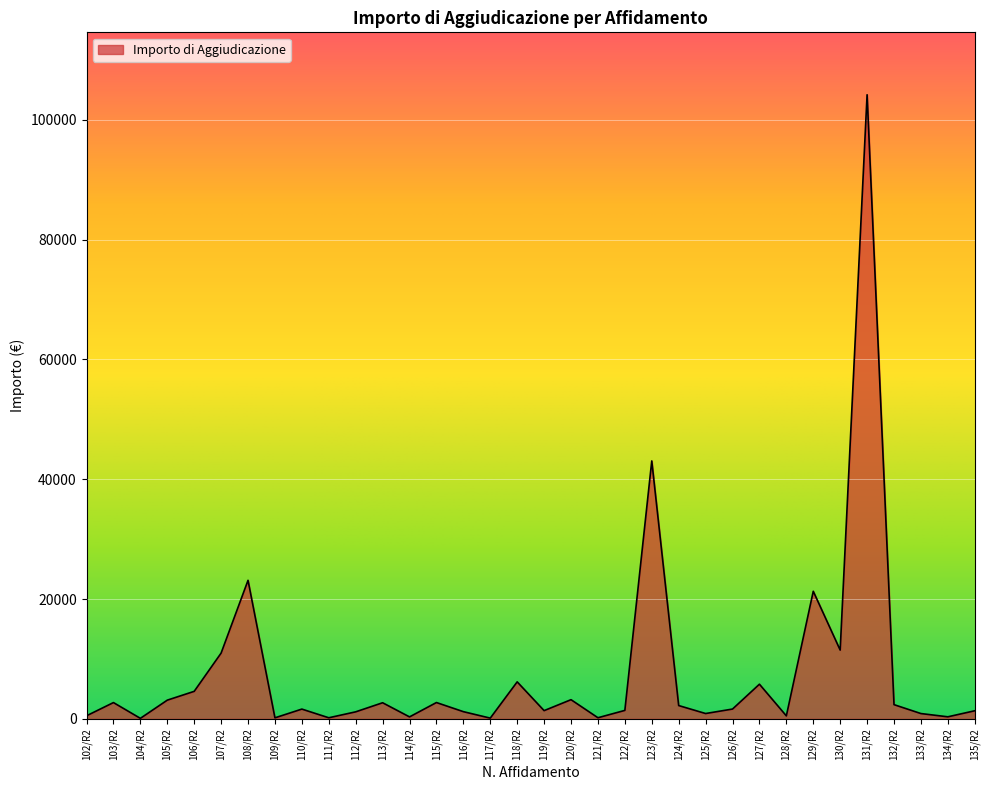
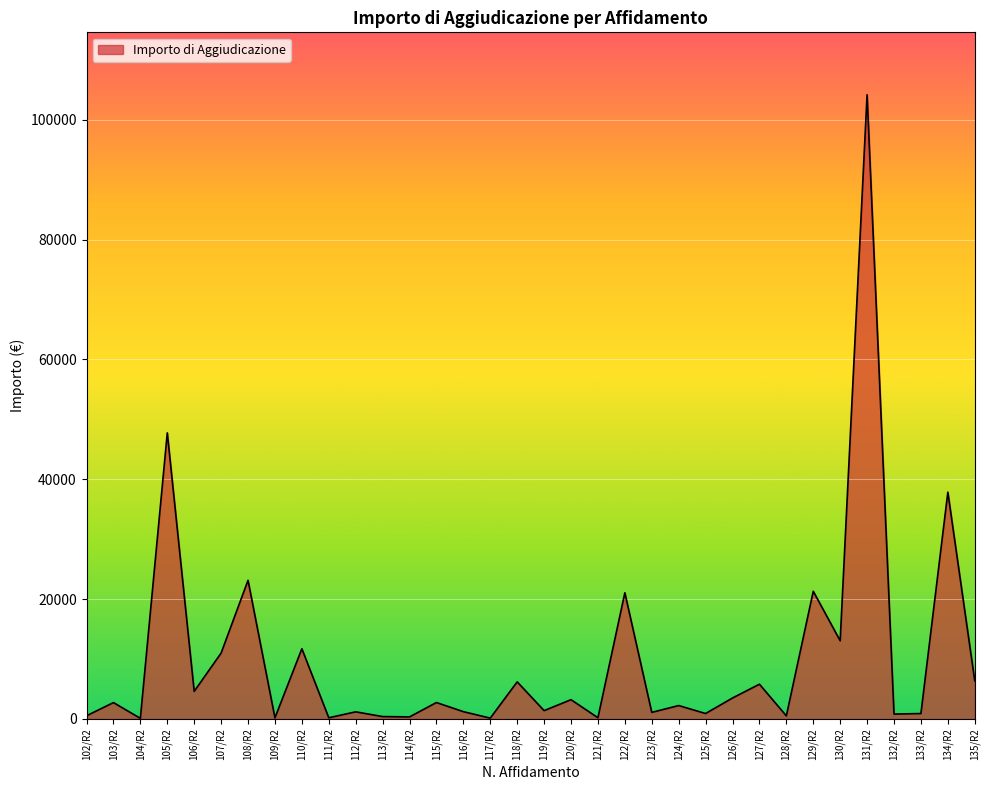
105/R2: 3000 -> 48000
110/R2: 2000 -> 12000
113/R2: 3000 -> 0
122/R2: 1000 -> 21000
123/R2: 43000 -> 1000
126/R2: 2000 -> 3000
130/R2: 11000 -> 13000
132/R2: 2000 -> 1000
134/R2: 0 -> 38000
135/R2: 1000 -> 6000
